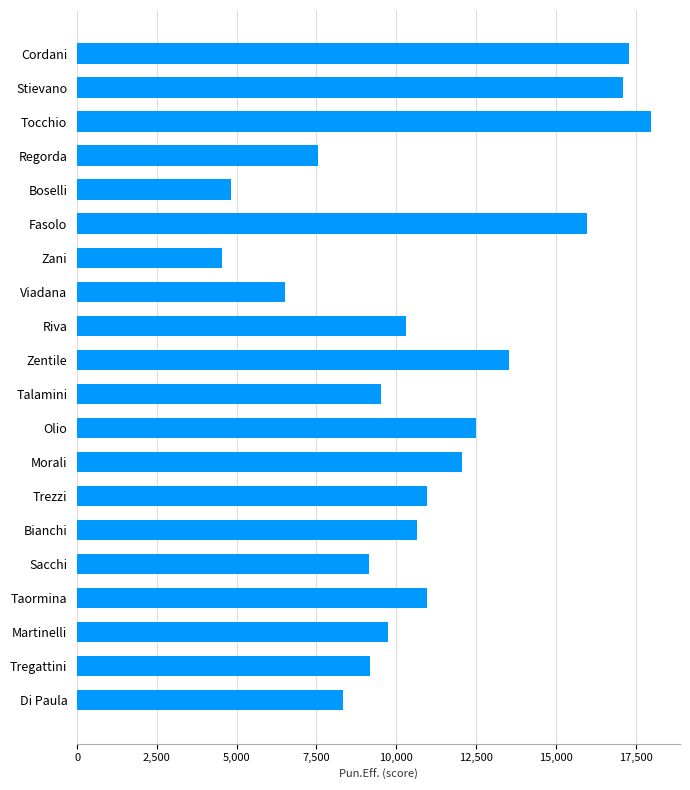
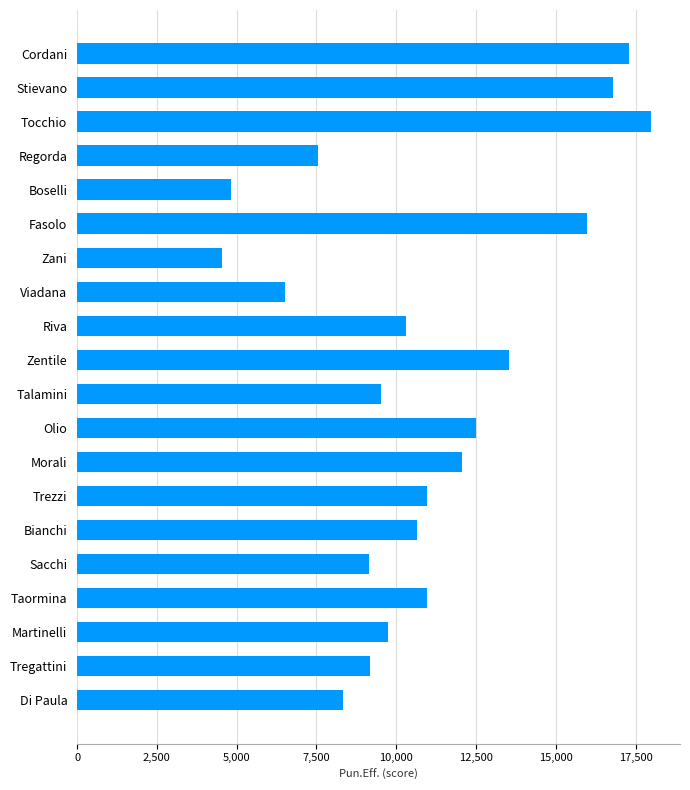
Stievano: 17,100 -> 16,800
